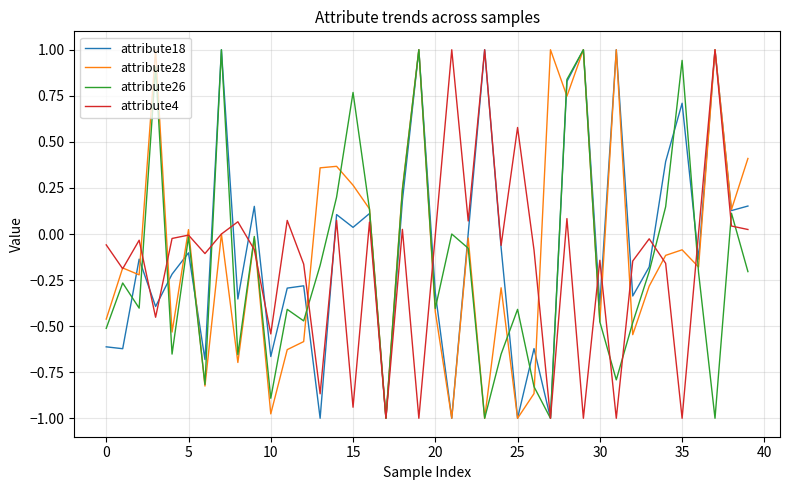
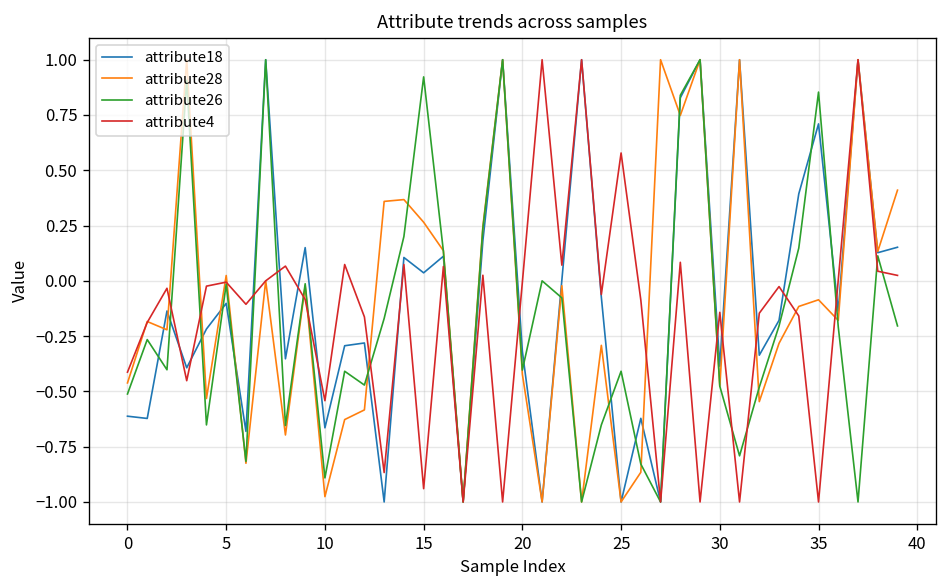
attribute4, 0: -0.06 -> -0.41
attribute26, 15: 0.77 -> 0.92
attribute26, 35: 0.94 -> 0.85
